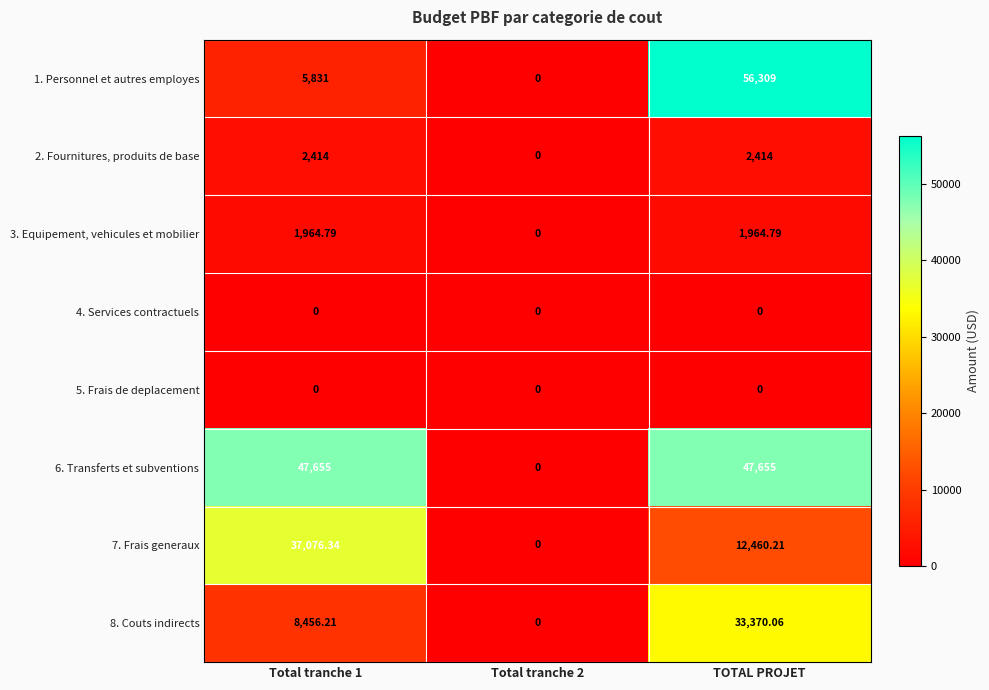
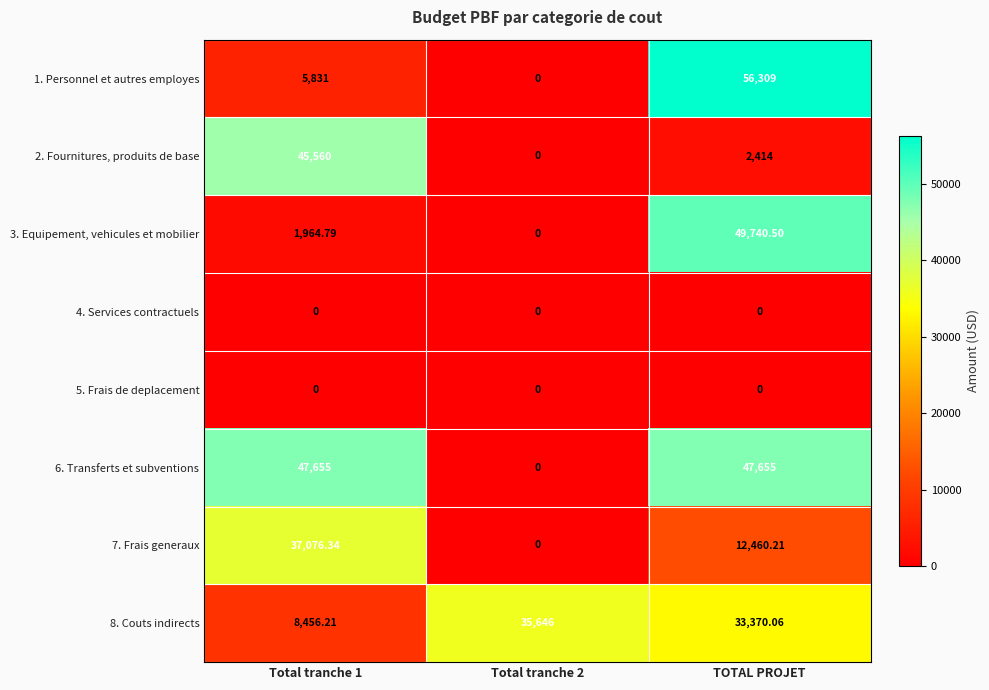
2. Fournitures, produits de base, Total tranche 1: 2,414 -> 45,560
3. Equipement, vehicules et mobilier, TOTAL PROJET: 1,964.79 -> 49,740.50
8. Couts indirects, Total tranche 2: 0 -> 35,646
